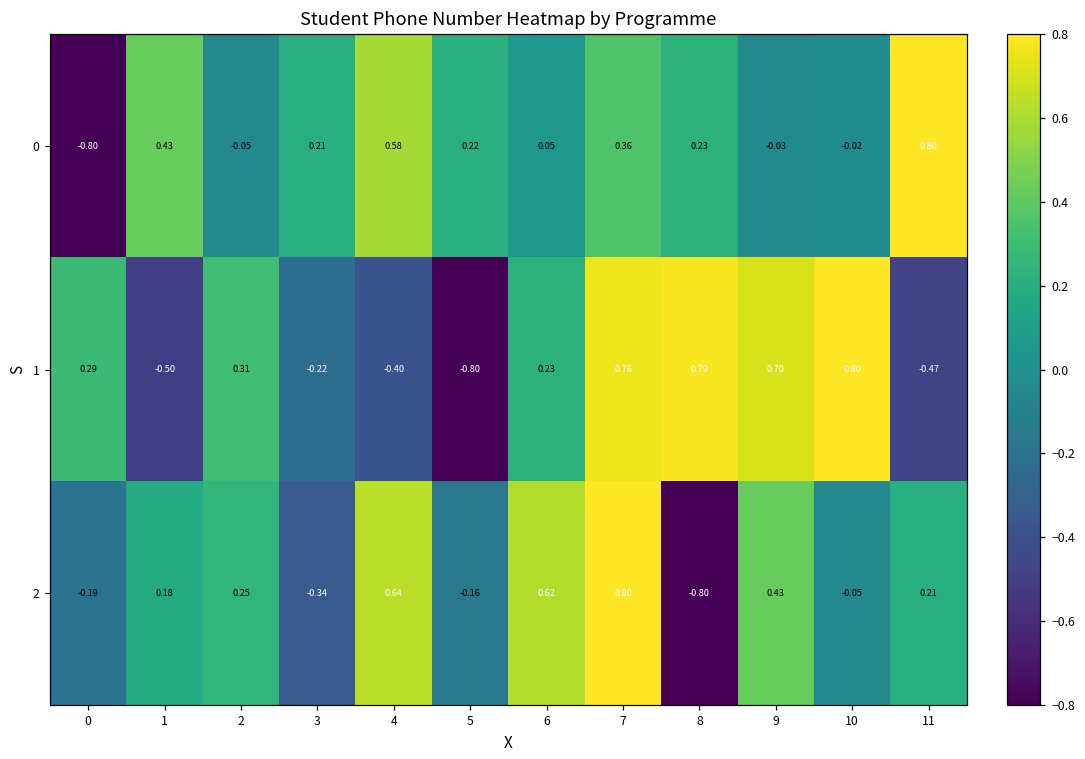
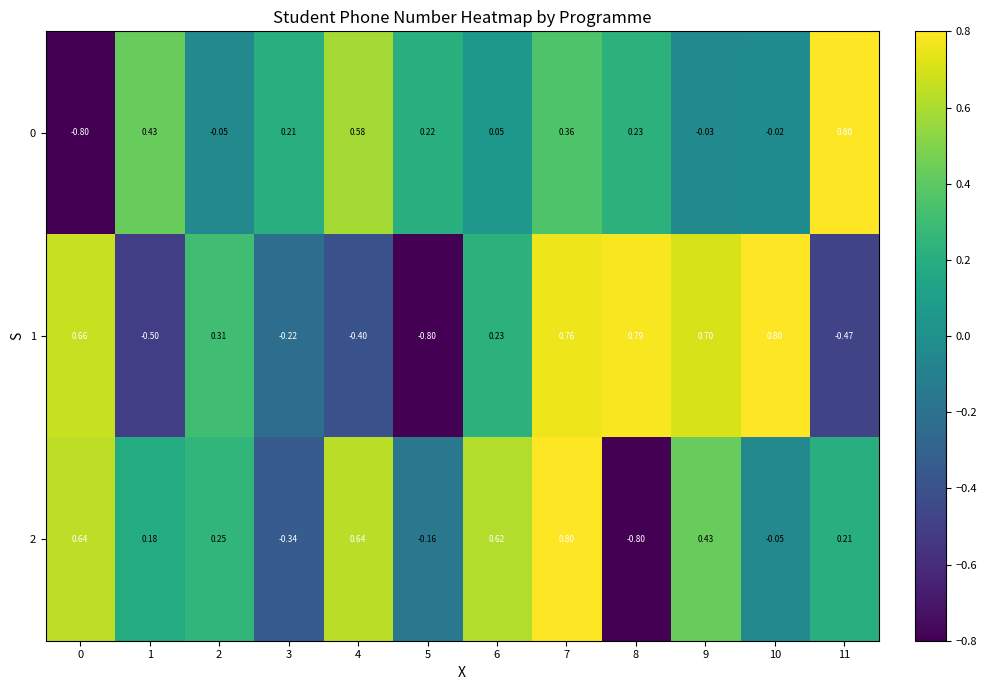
1, 0: 0.29 -> 0.66
2, 0: -0.19 -> 0.64
